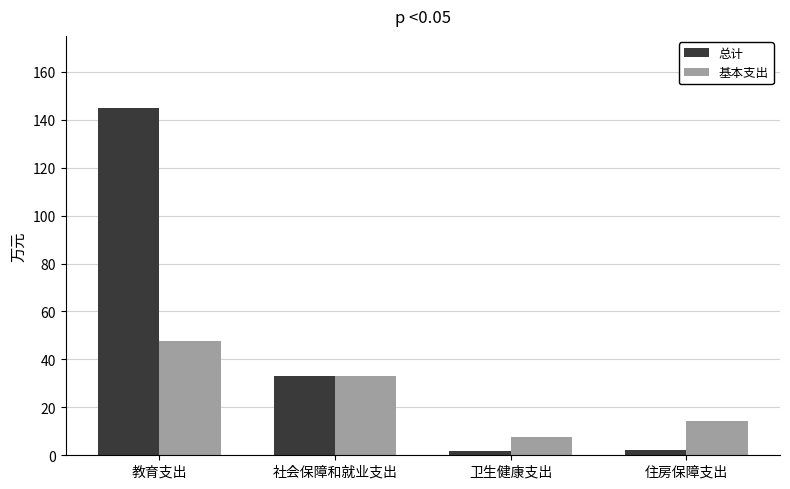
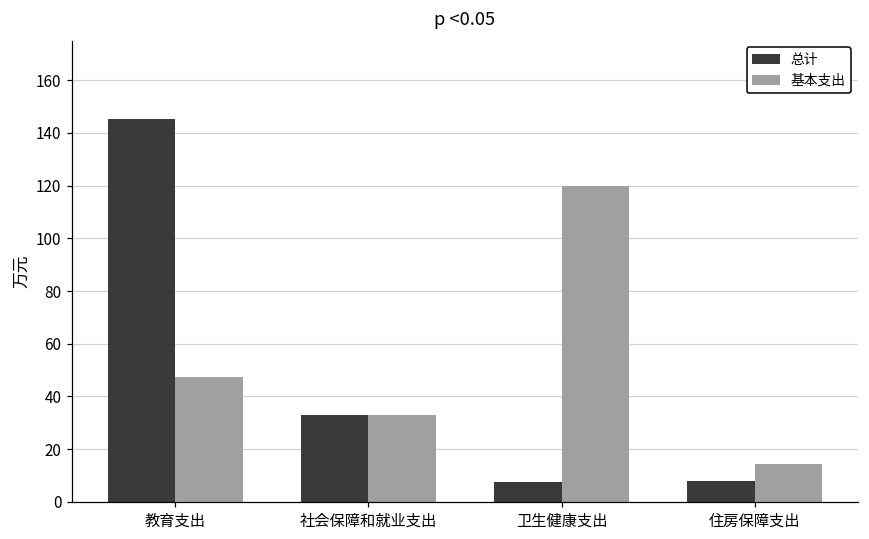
总计, 卫生健康支出: 2 -> 8
基本支出, 卫生健康支出: 8 -> 120
总计, 住房保障支出: 2 -> 8
